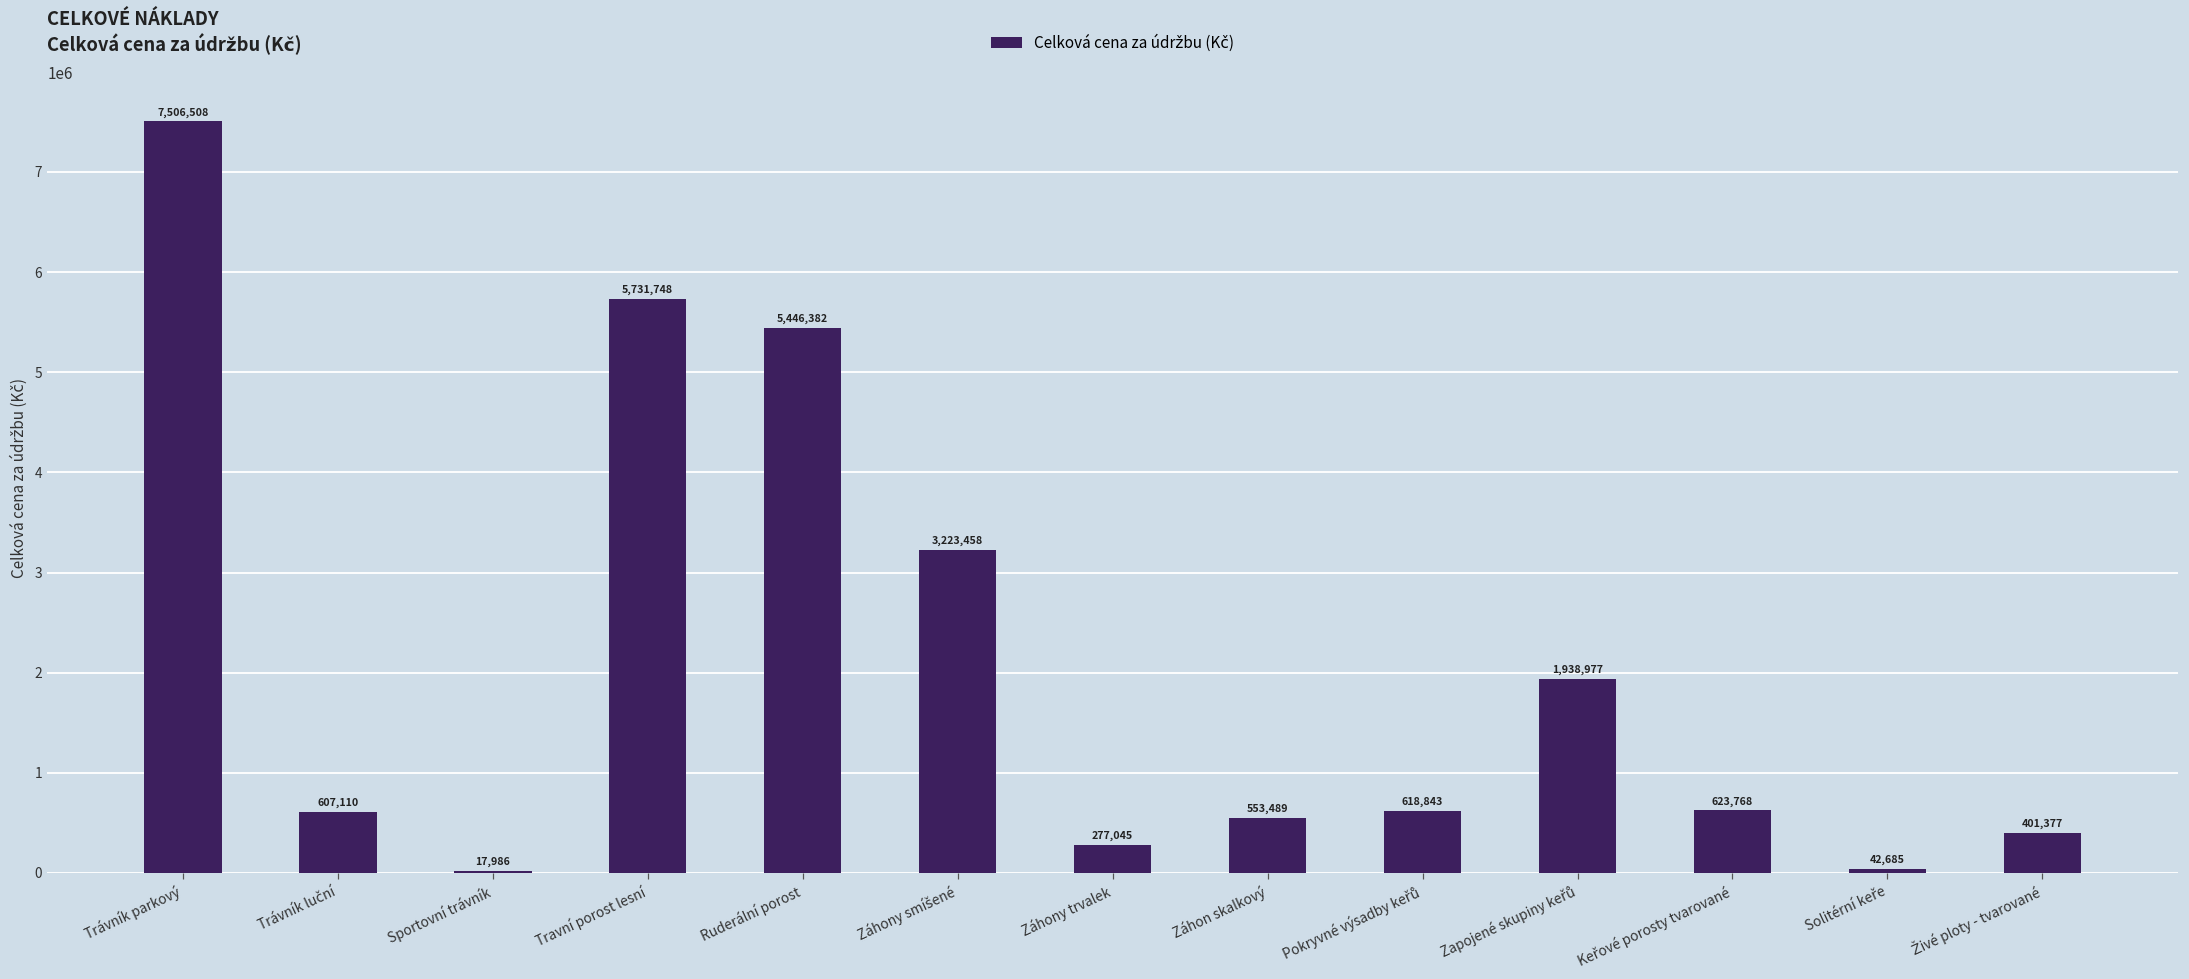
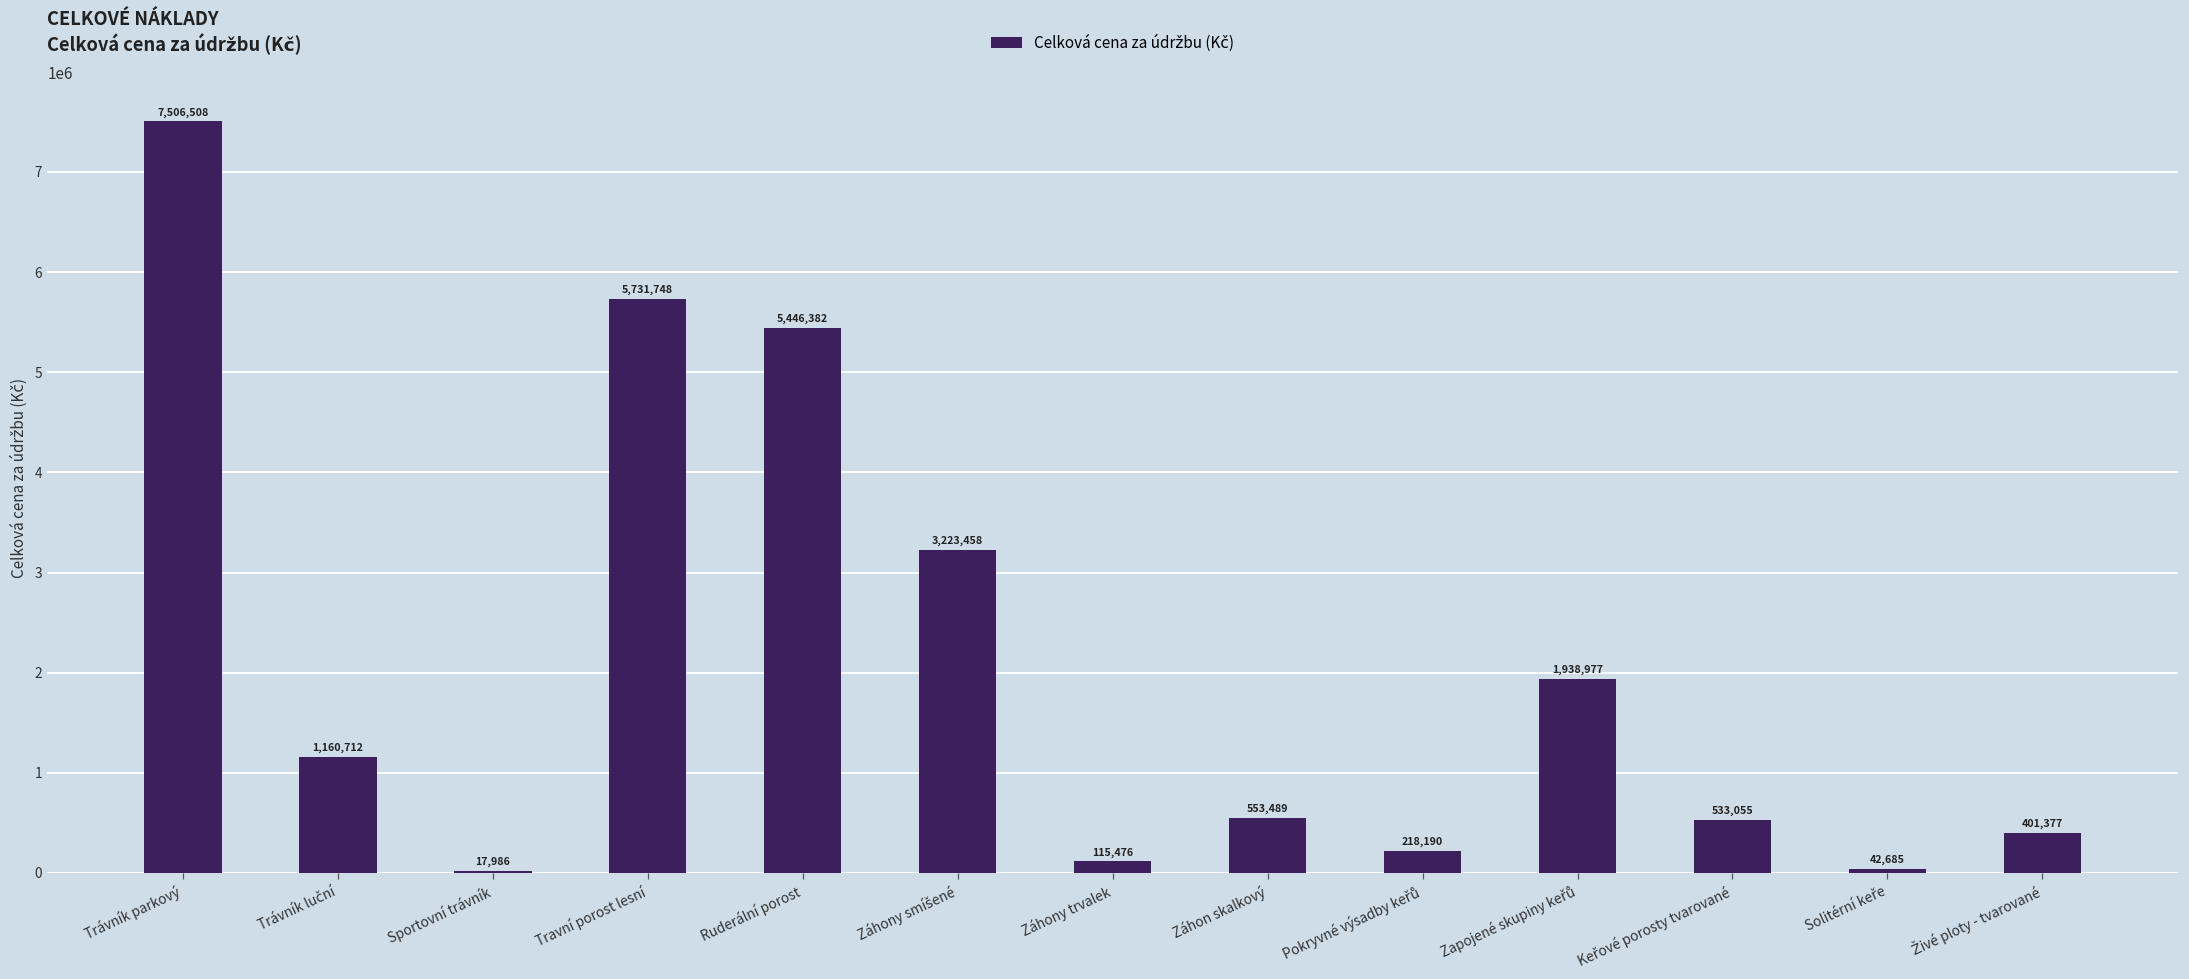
Trávník luční: 607,110 -> 1,160,712
Záhony trvalek: 277,045 -> 115,476
Pokryvné výsadby keřů: 618,843 -> 218,190
Keřové porosty tvarované: 623,768 -> 533,055
